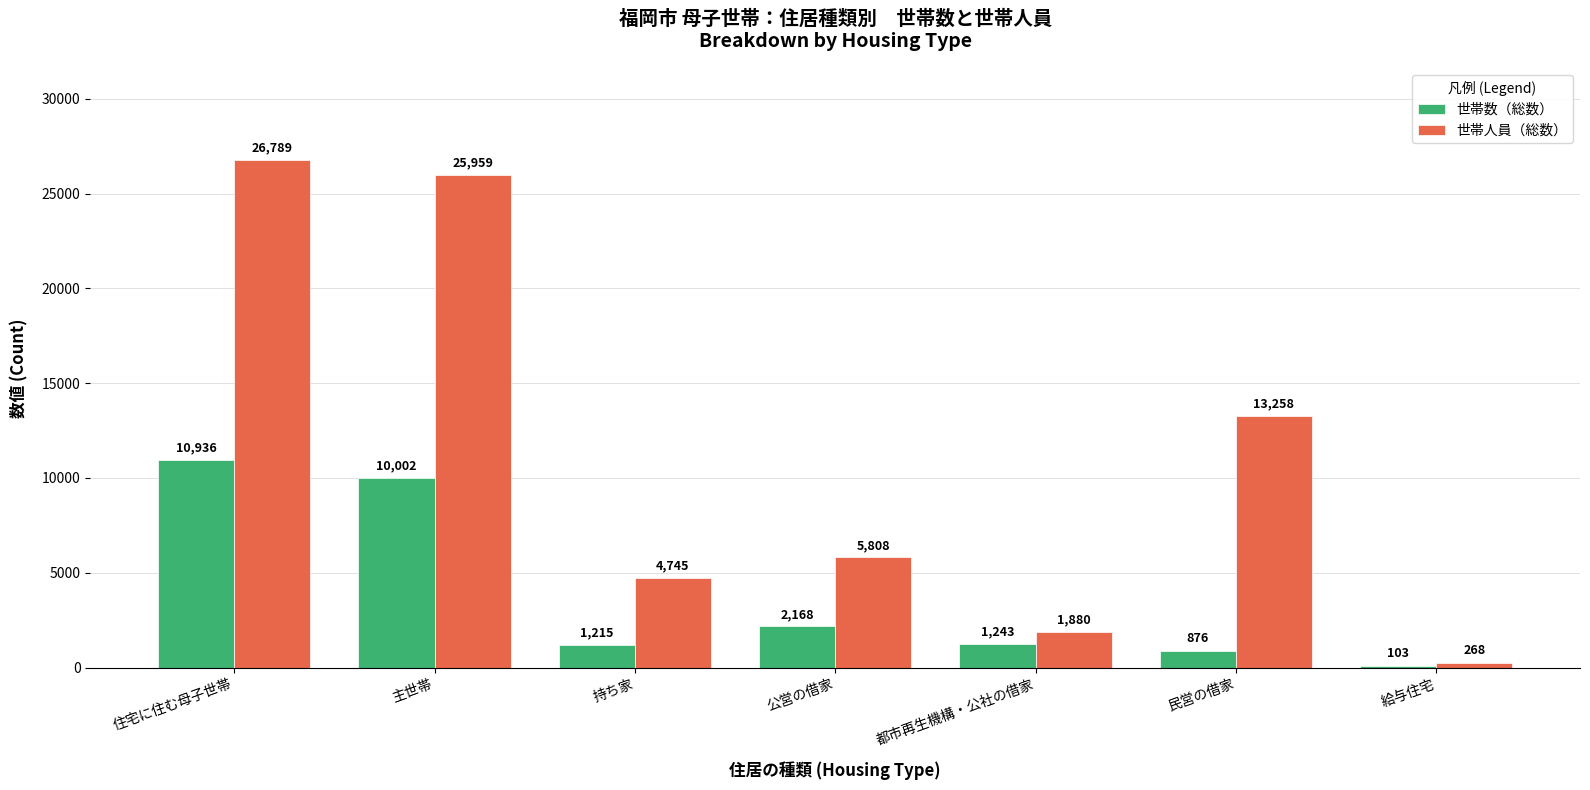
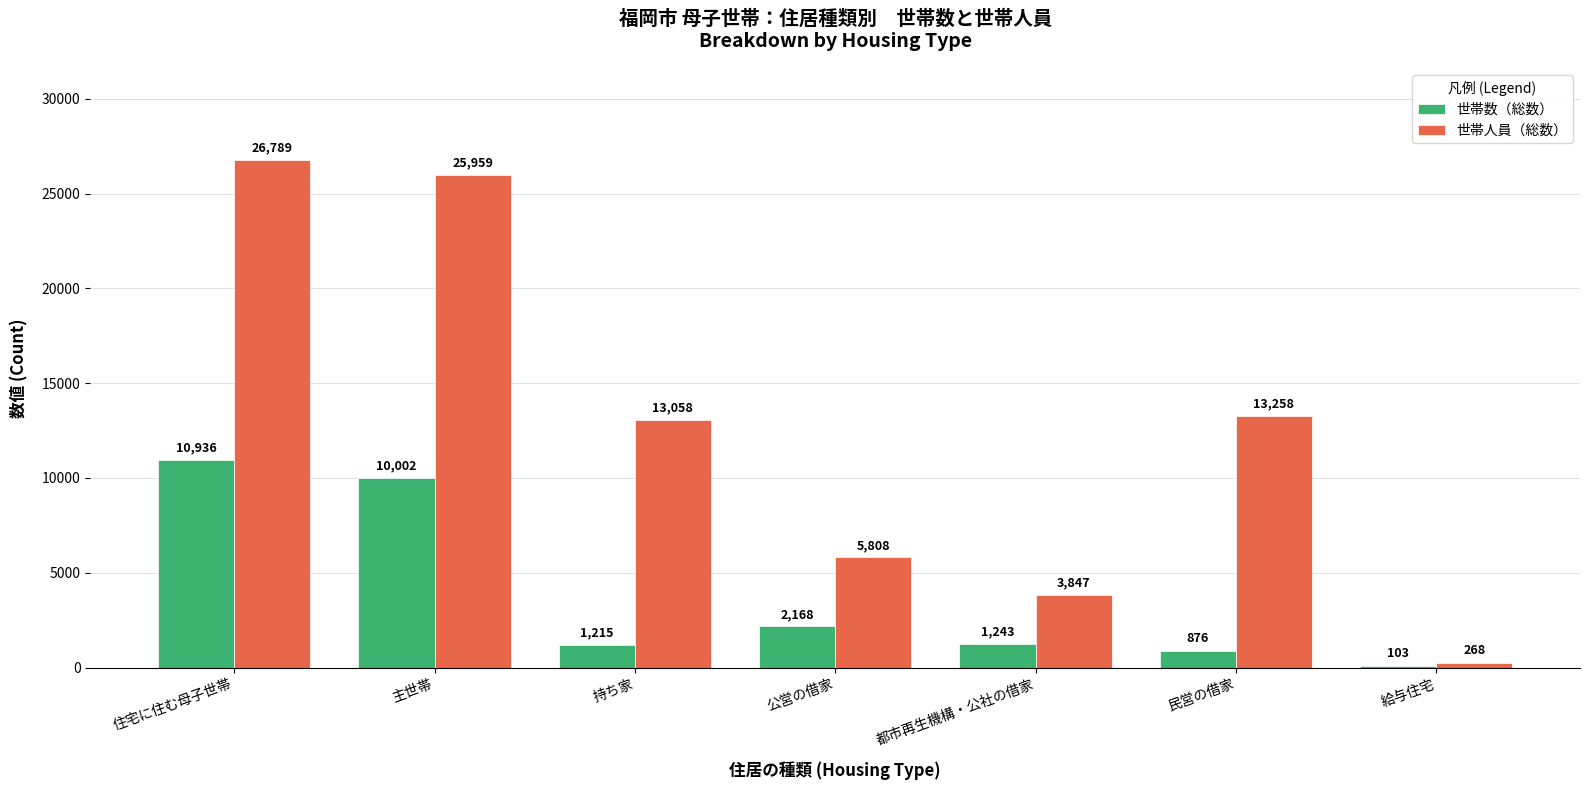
世帯人員（総数）, 持ち家: 4,745 -> 13,058
世帯人員（総数）, 都市再生機構・公社の借家: 1,880 -> 3,847
